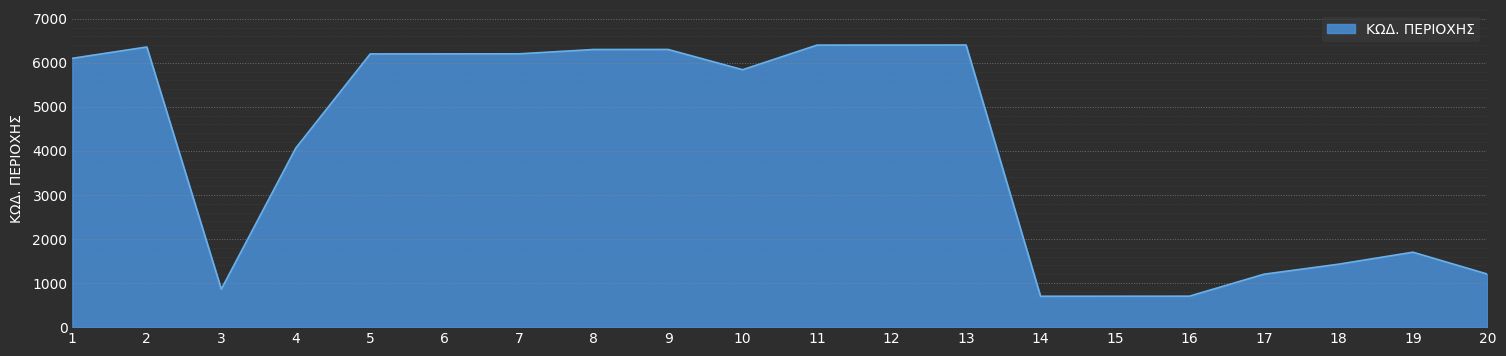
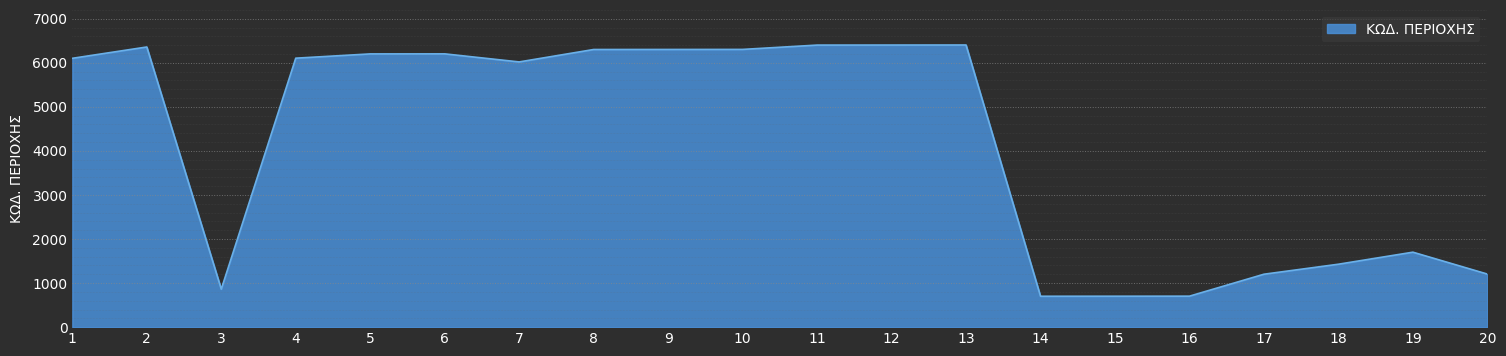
4: 4100 -> 6100
7: 6200 -> 6000
10: 5800 -> 6300
